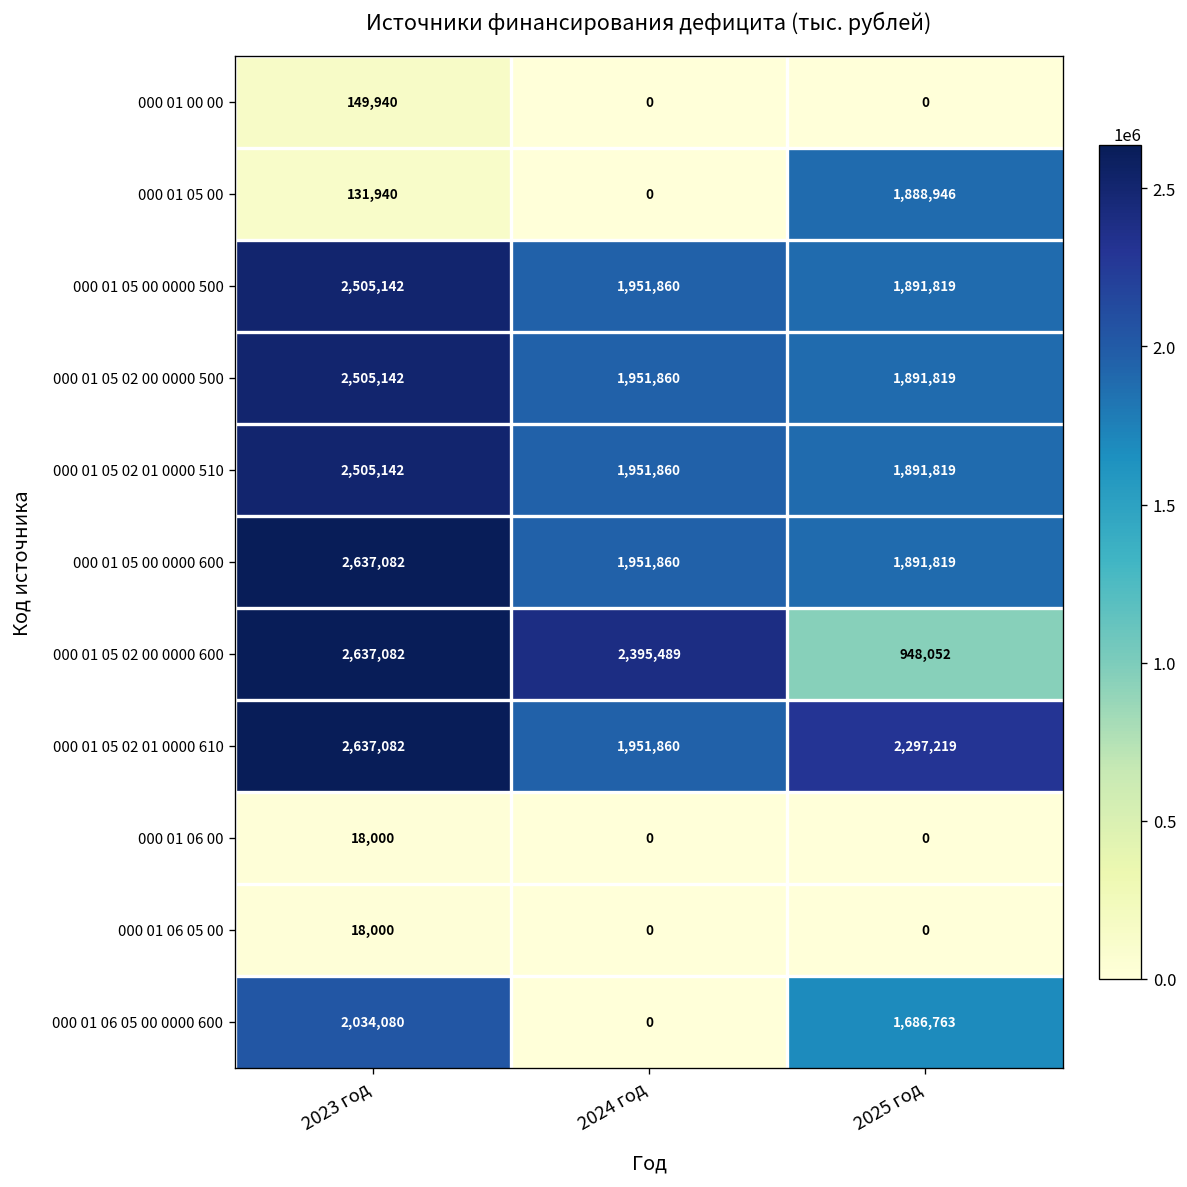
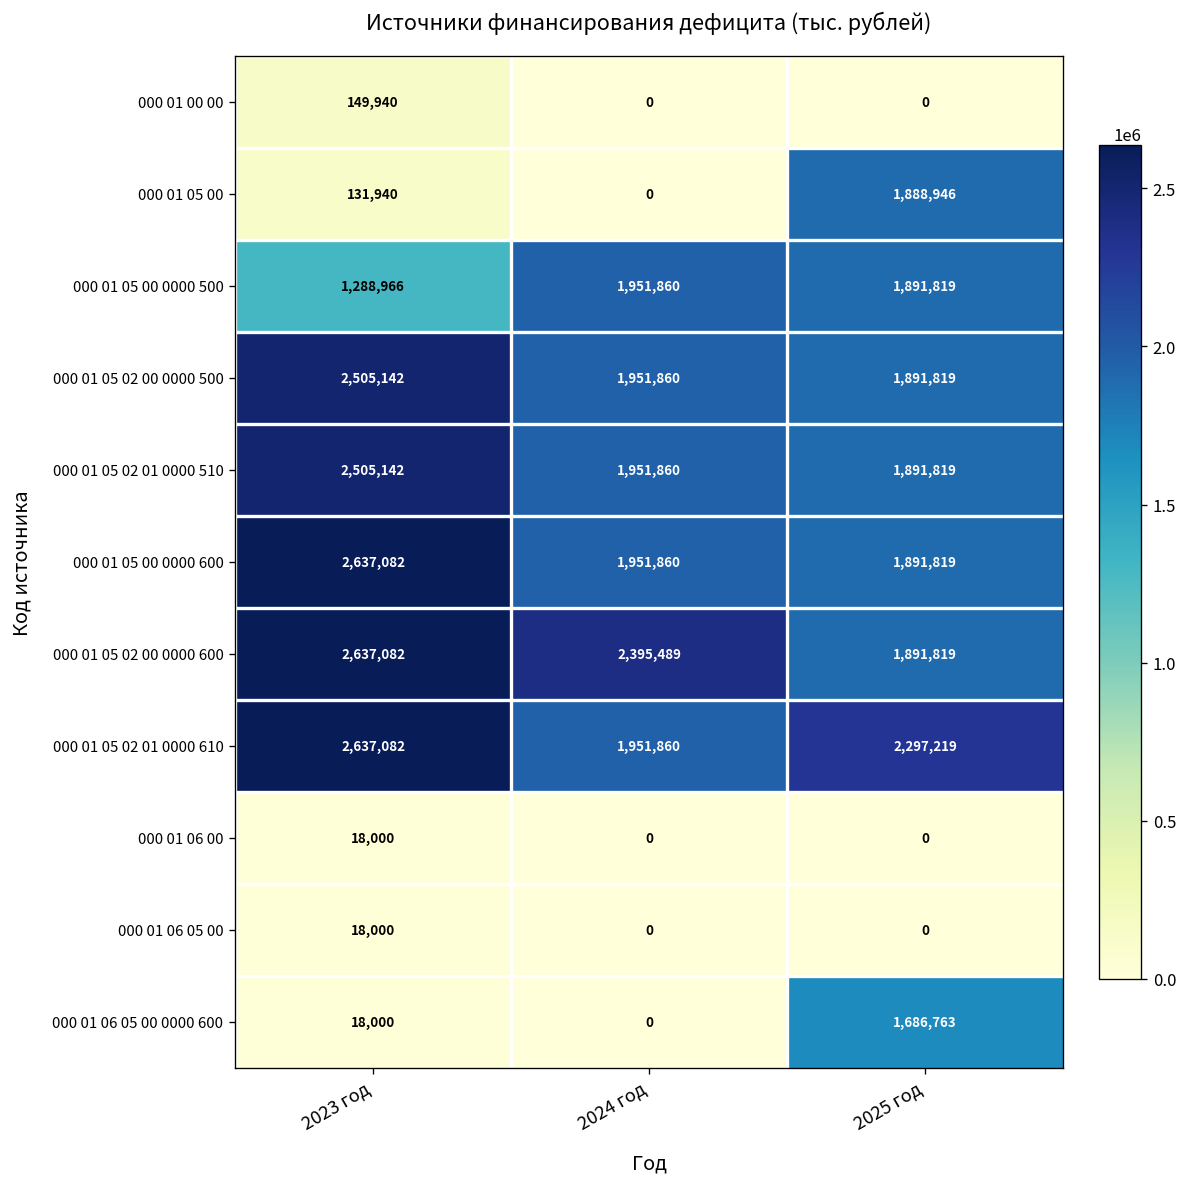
000 01 05 00 0000 500, 2023 год: 2,505,142 -> 1,288,966
000 01 05 02 00 0000 600, 2025 год: 948,052 -> 1,891,819
000 01 06 05 00 0000 600, 2023 год: 2,034,080 -> 18,000
